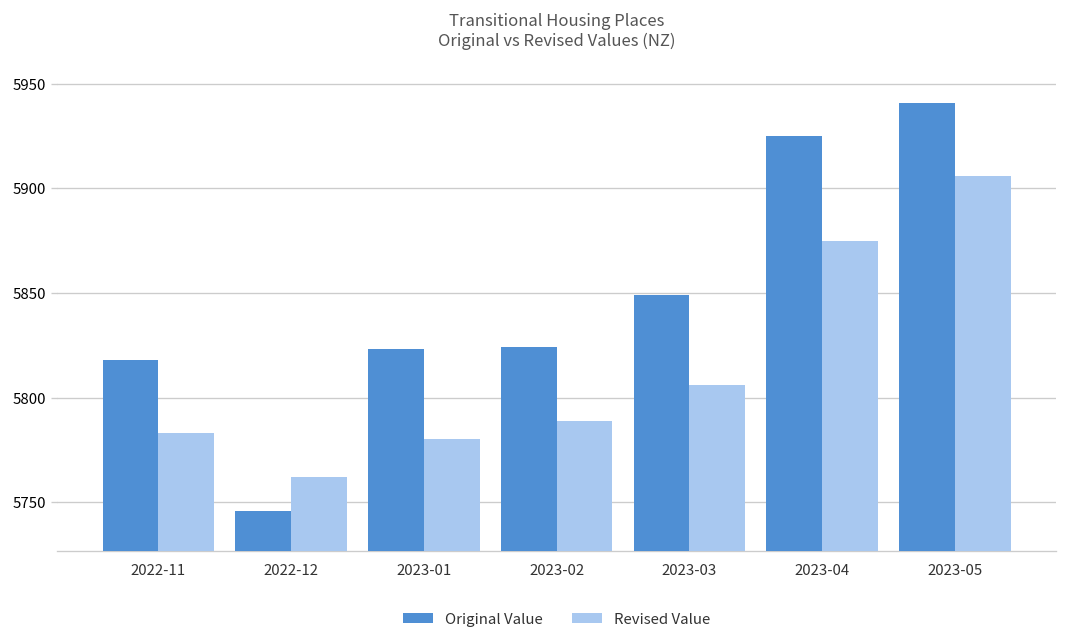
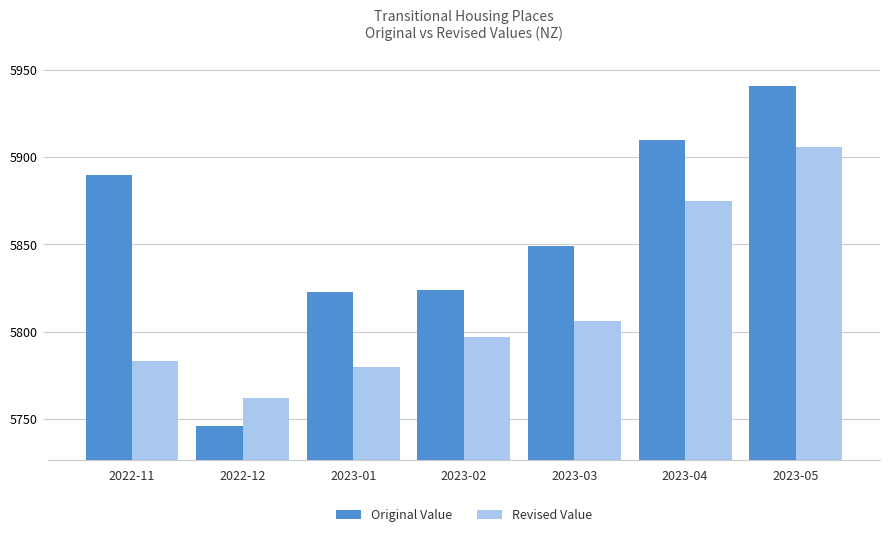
Original Value, 2022-11: 5818 -> 5890
Revised Value, 2023-02: 5789 -> 5797
Original Value, 2023-04: 5925 -> 5910
